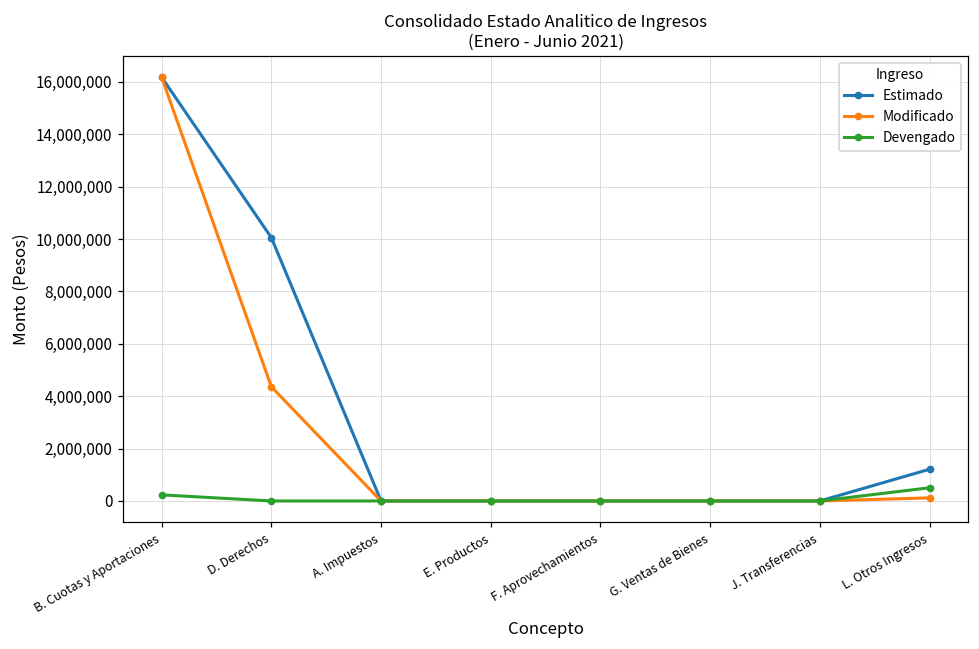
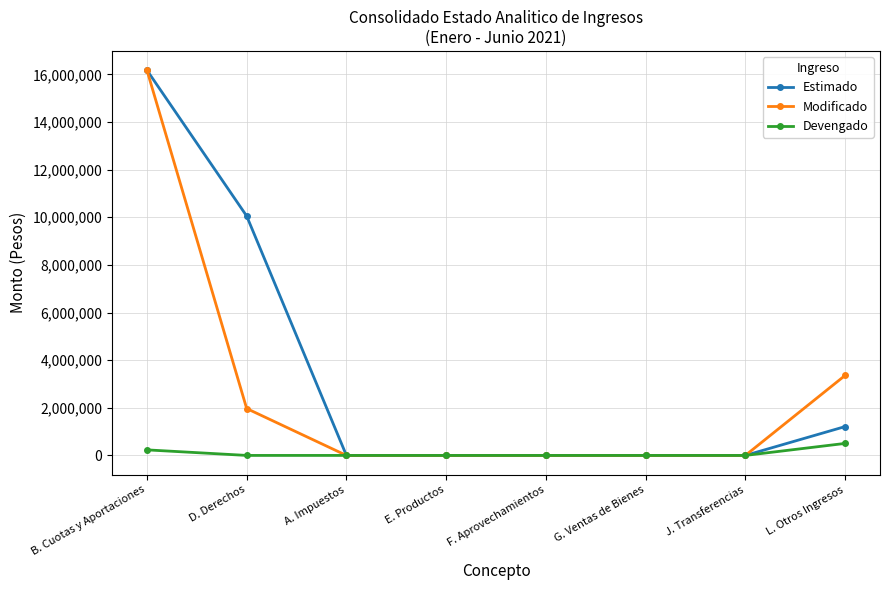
Modificado, D. Derechos: 4,400,000 -> 2,000,000
Modificado, L. Otros Ingresos: 100,000 -> 3,400,000
